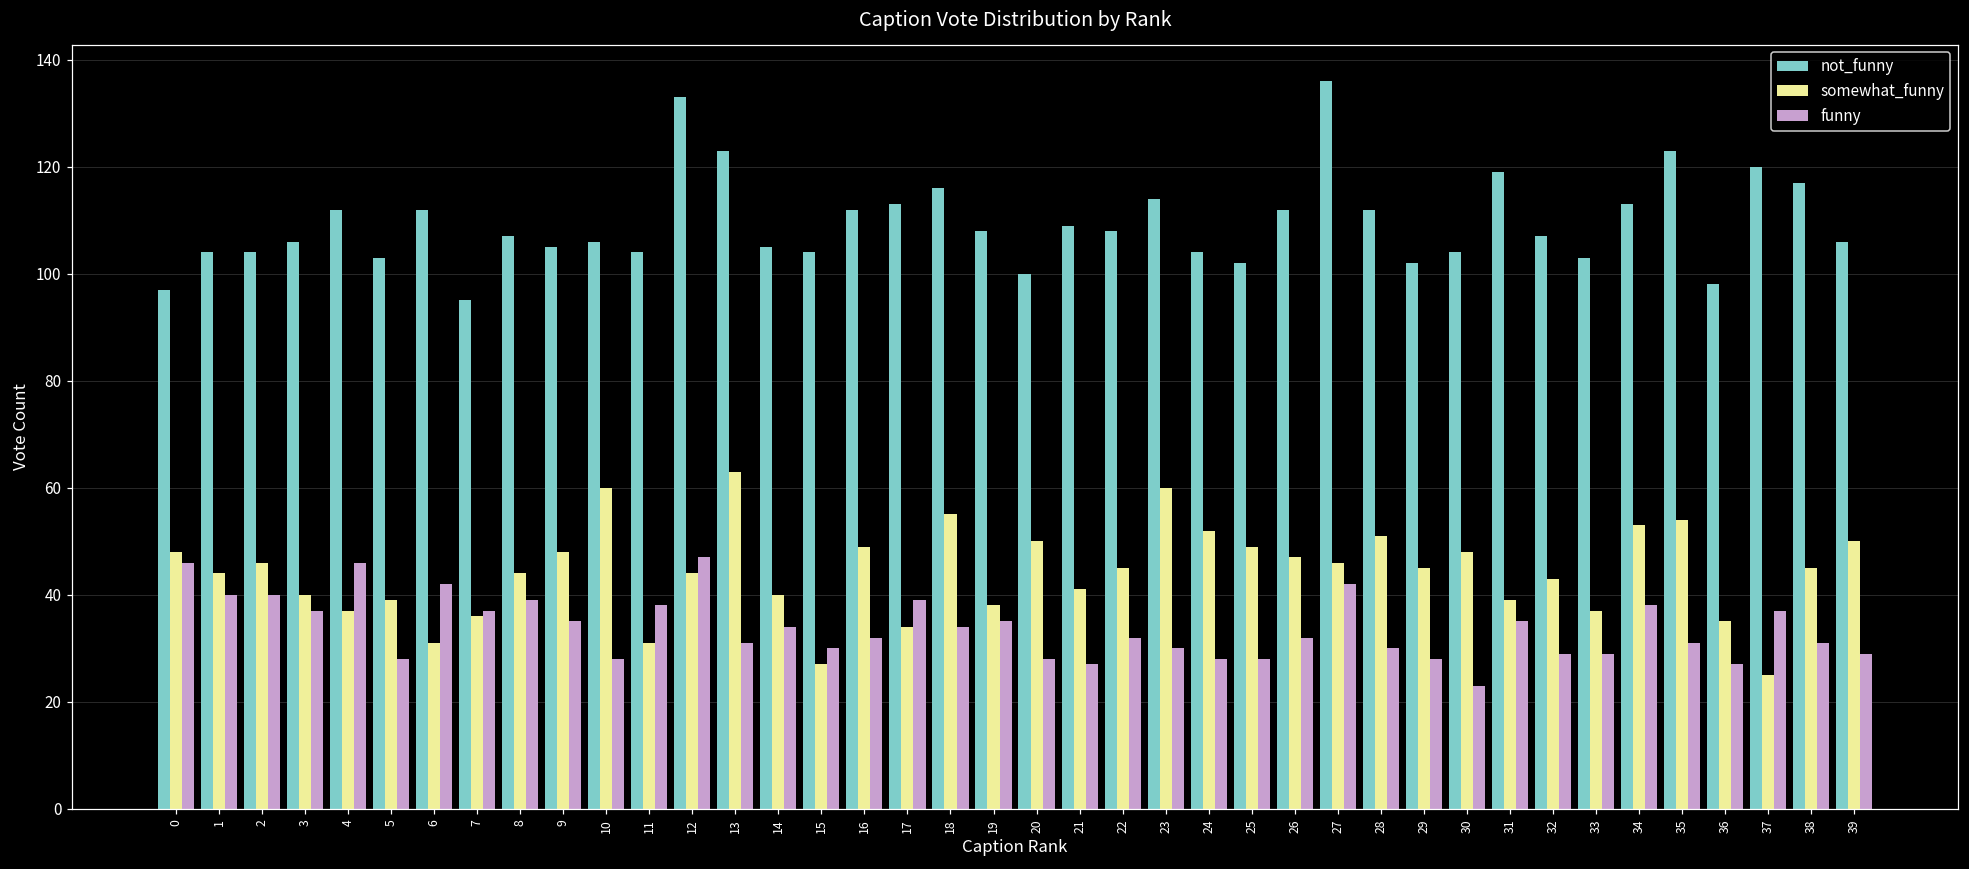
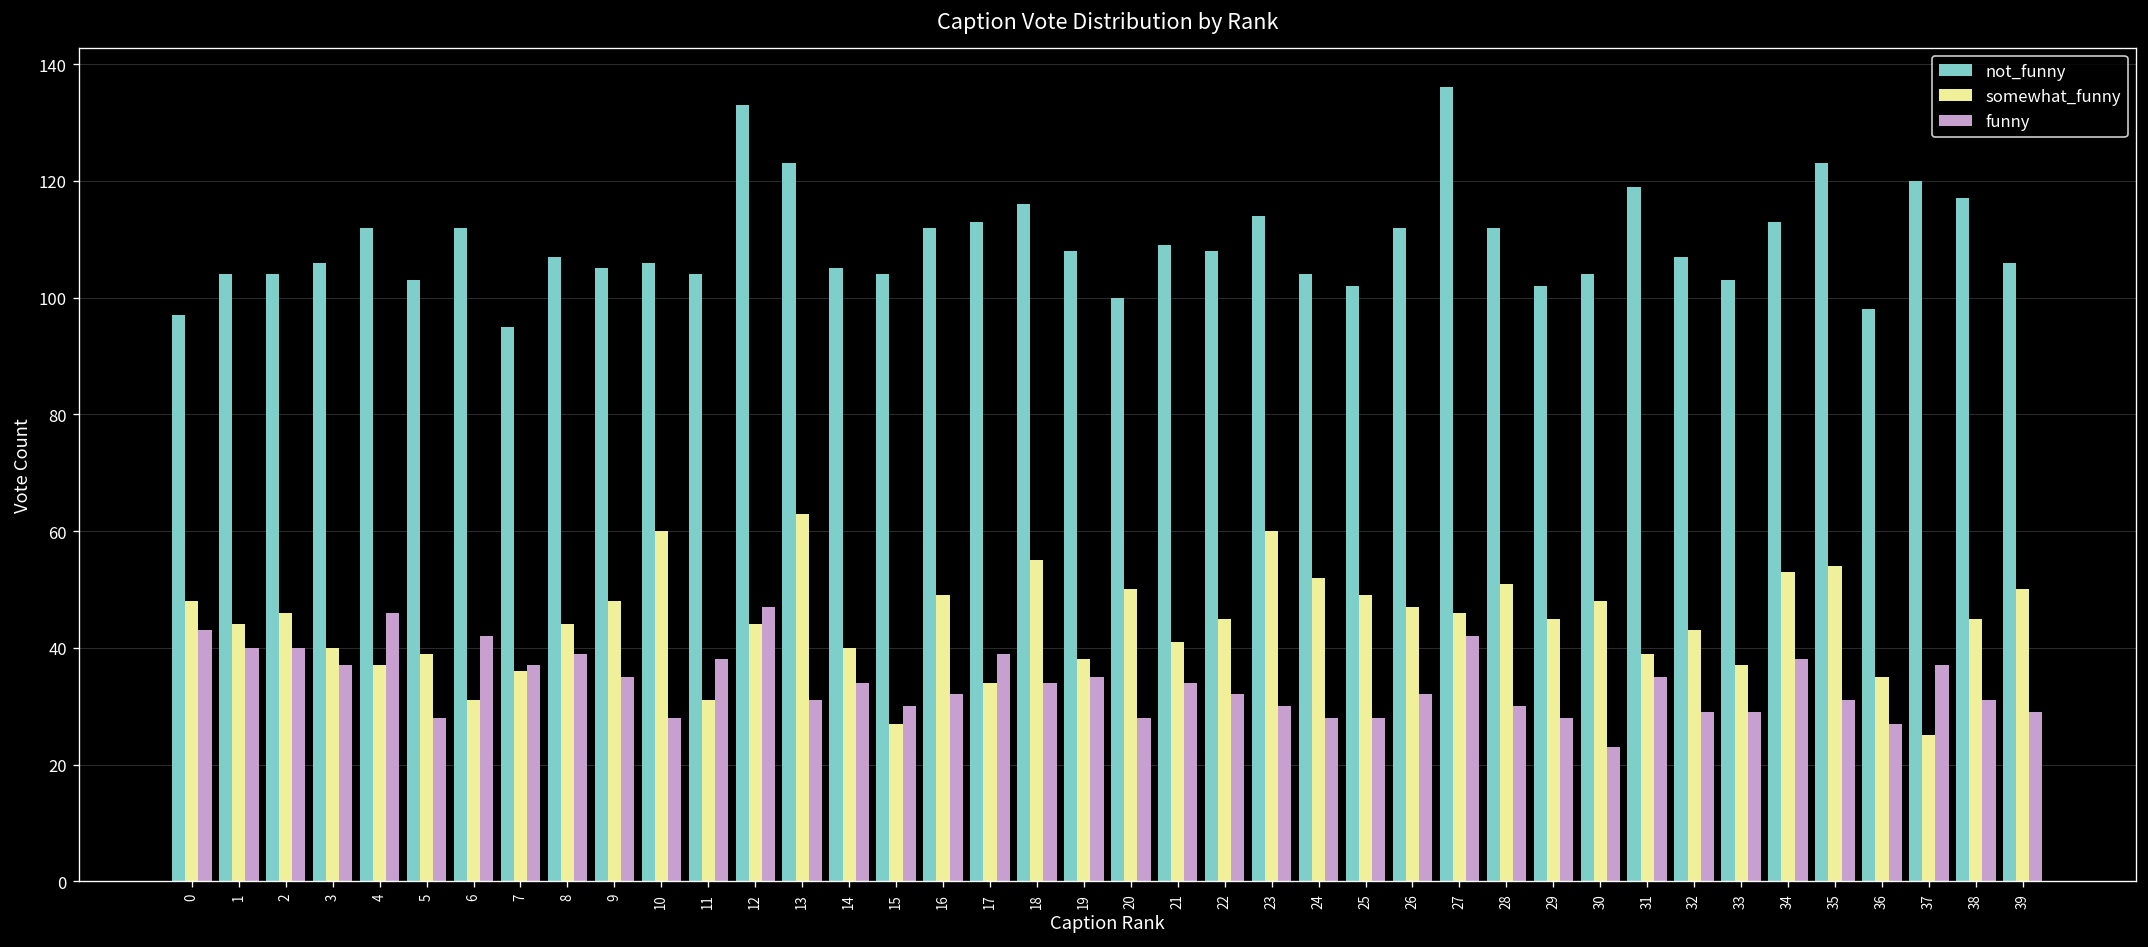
funny, 0: 46 -> 43
funny, 21: 27 -> 34
